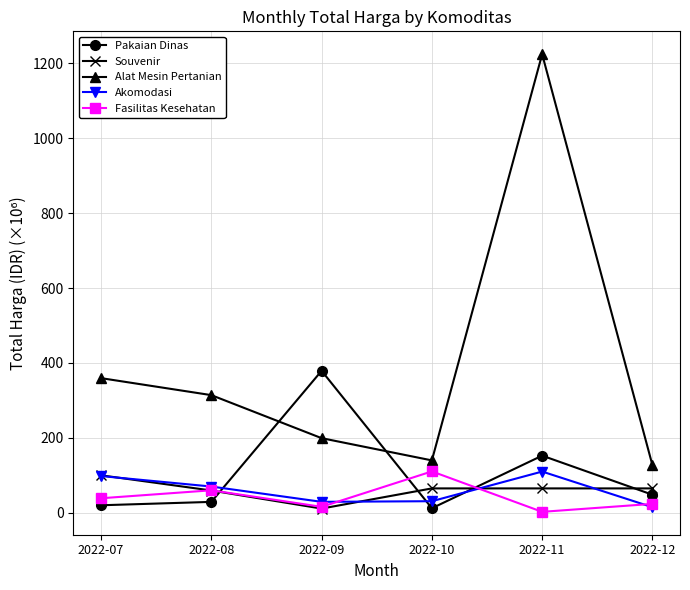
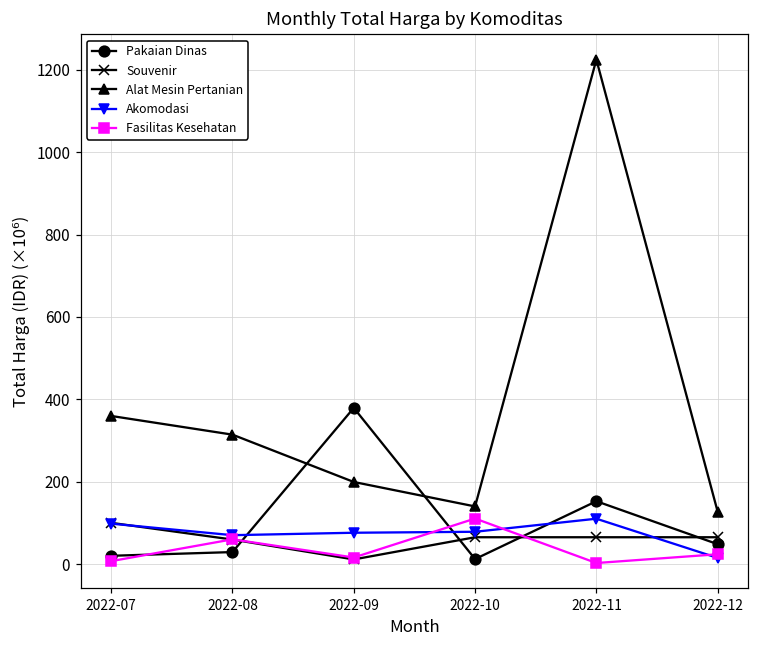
Fasilitas Kesehatan, 2022-07: 40 -> 10
Akomodasi, 2022-09: 30 -> 80
Akomodasi, 2022-10: 30 -> 80
